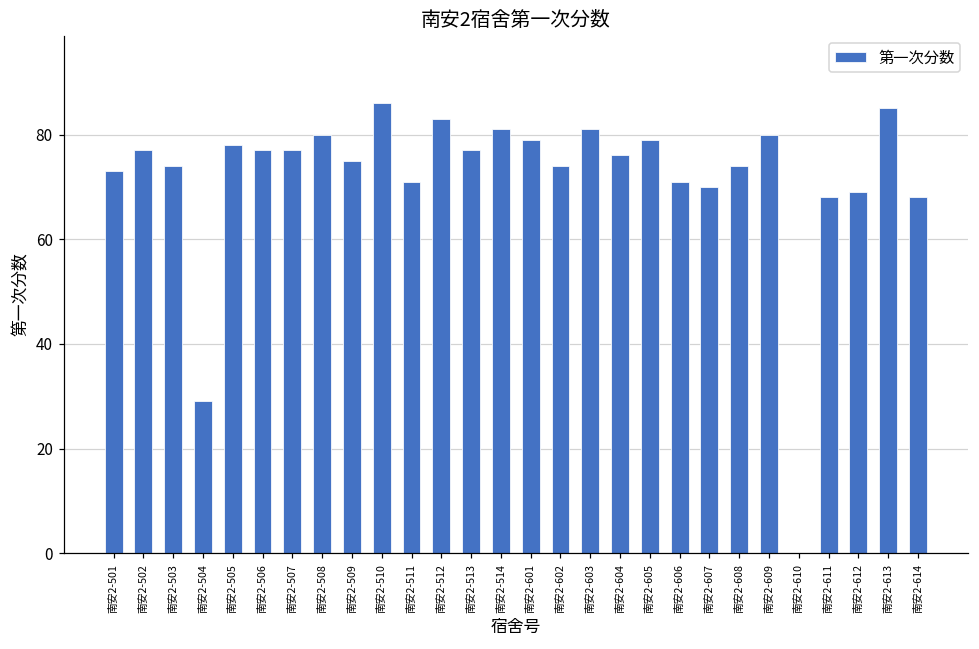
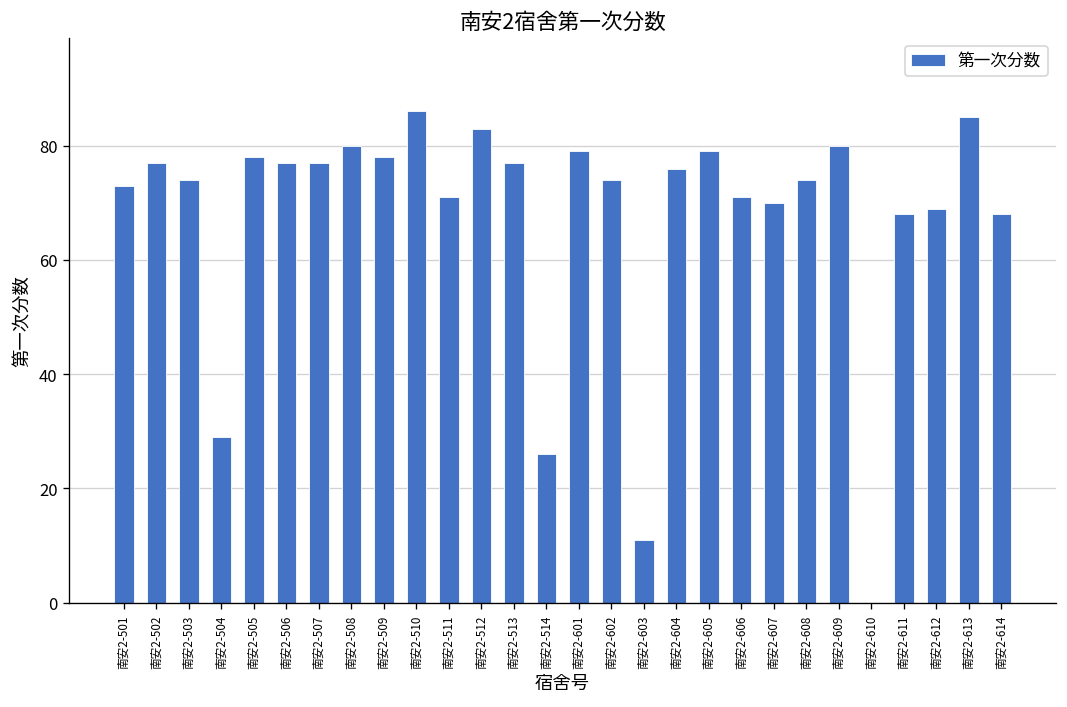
南安2-509: 75 -> 78
南安2-514: 81 -> 26
南安2-603: 81 -> 11
